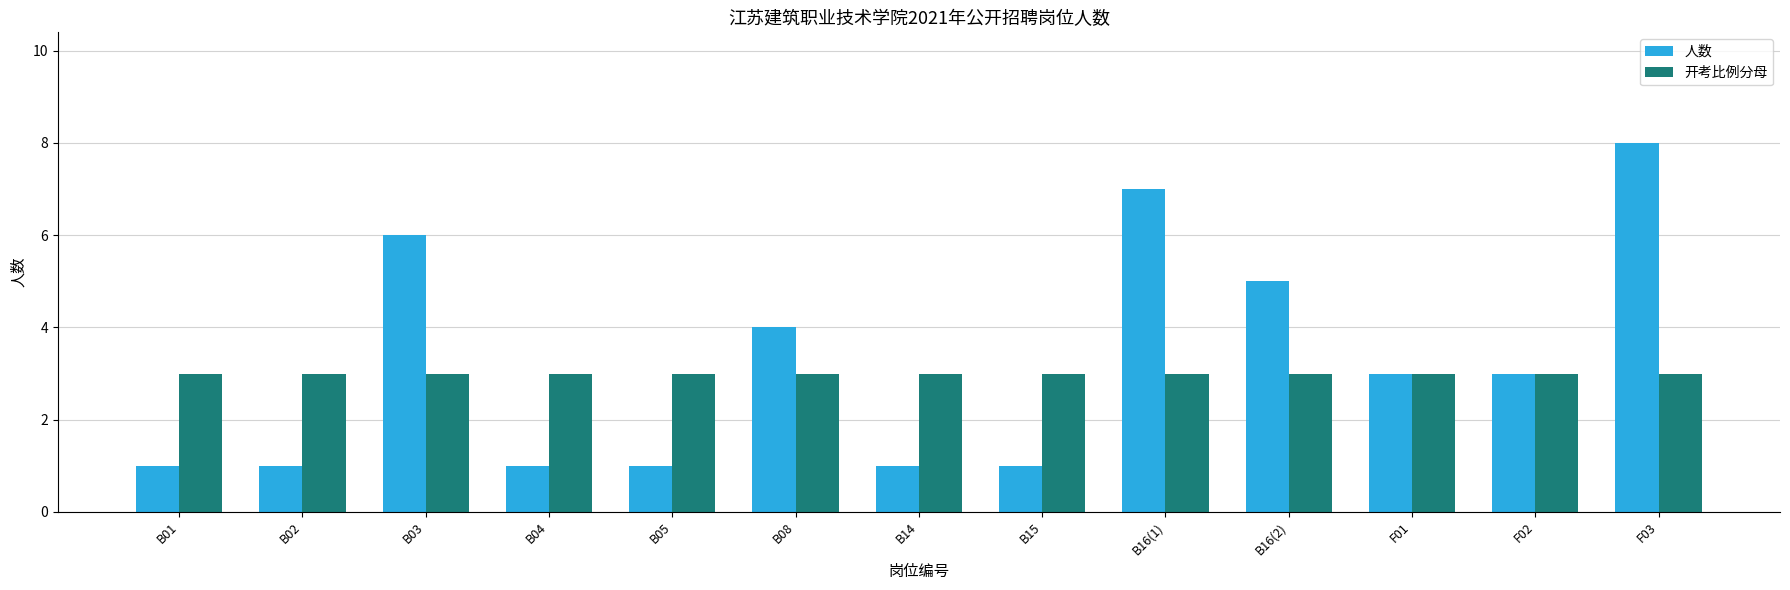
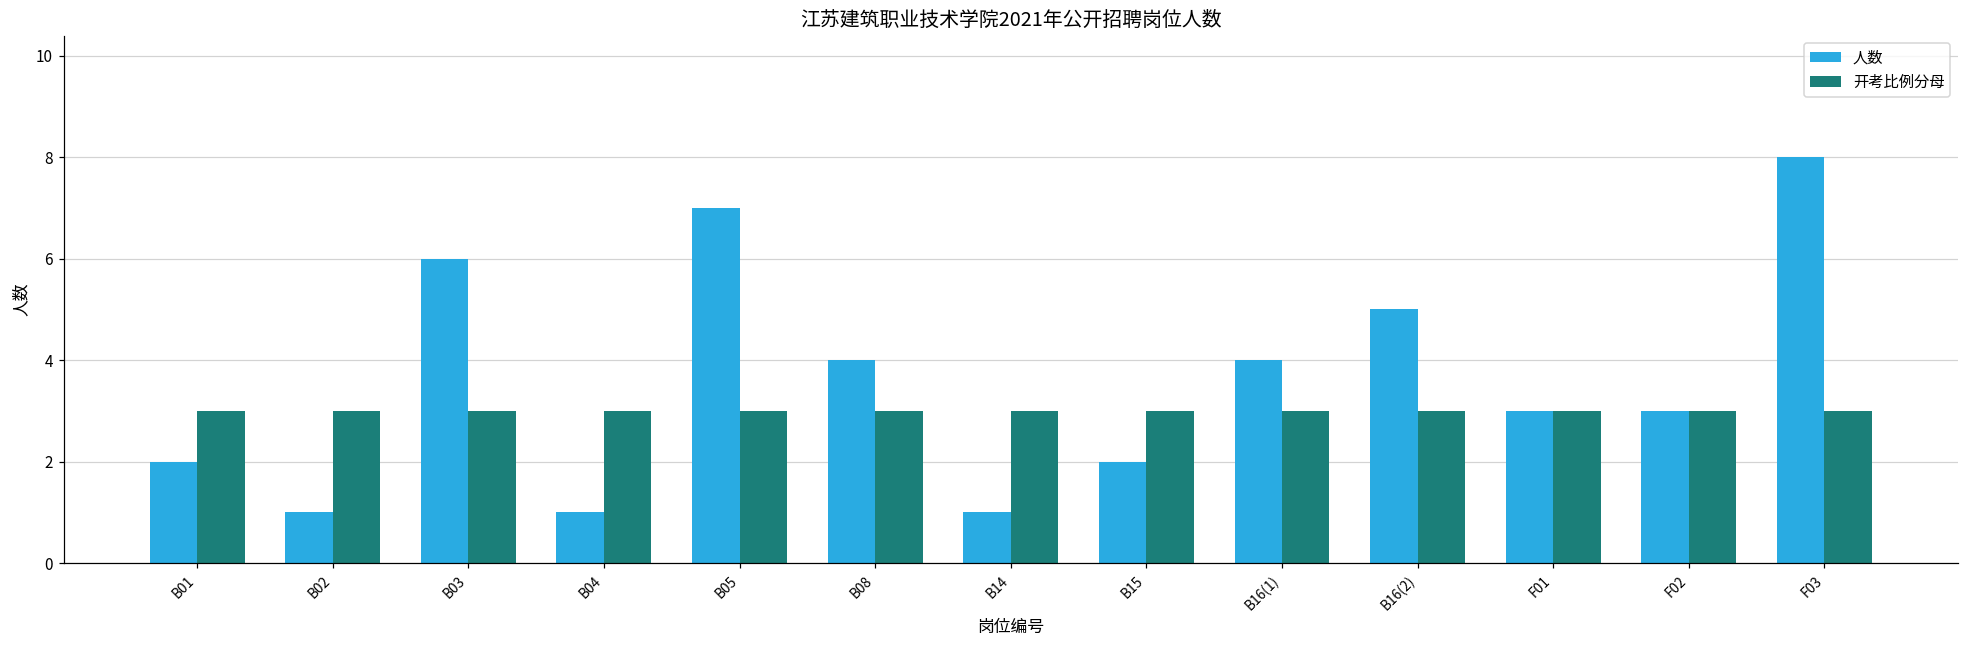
人数, B01: 1 -> 2
人数, B05: 1 -> 7
人数, B15: 1 -> 2
人数, B16(1): 7 -> 4
